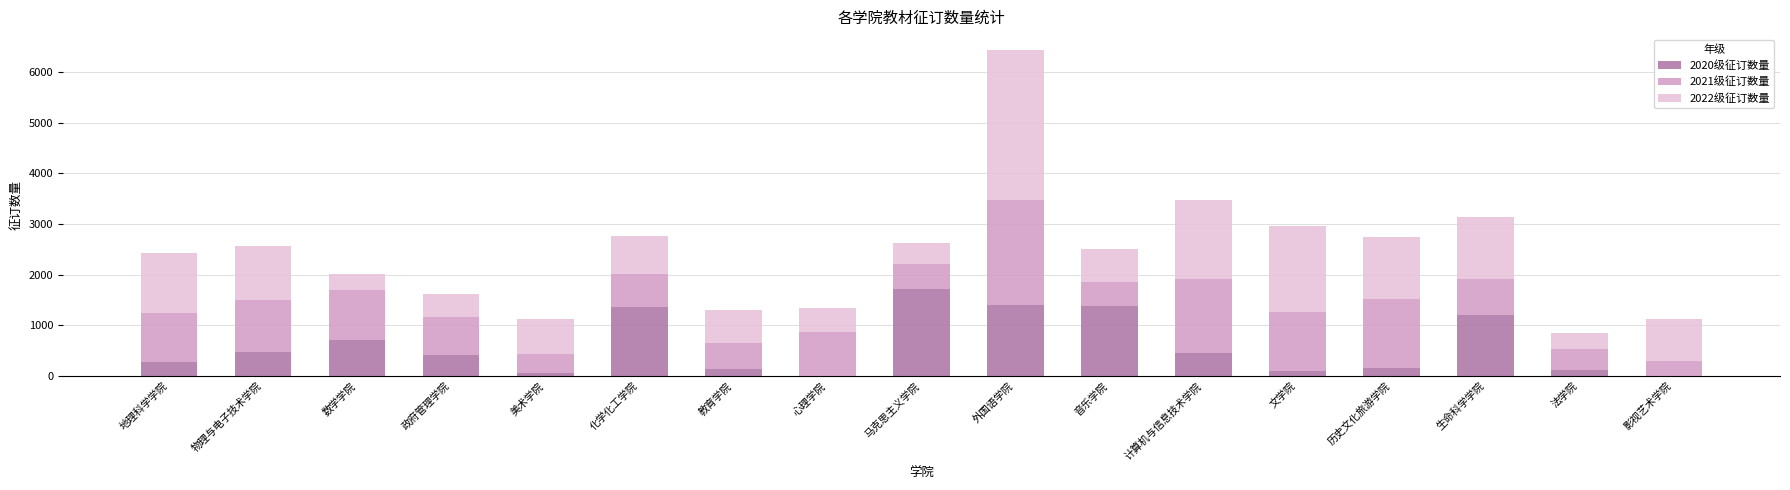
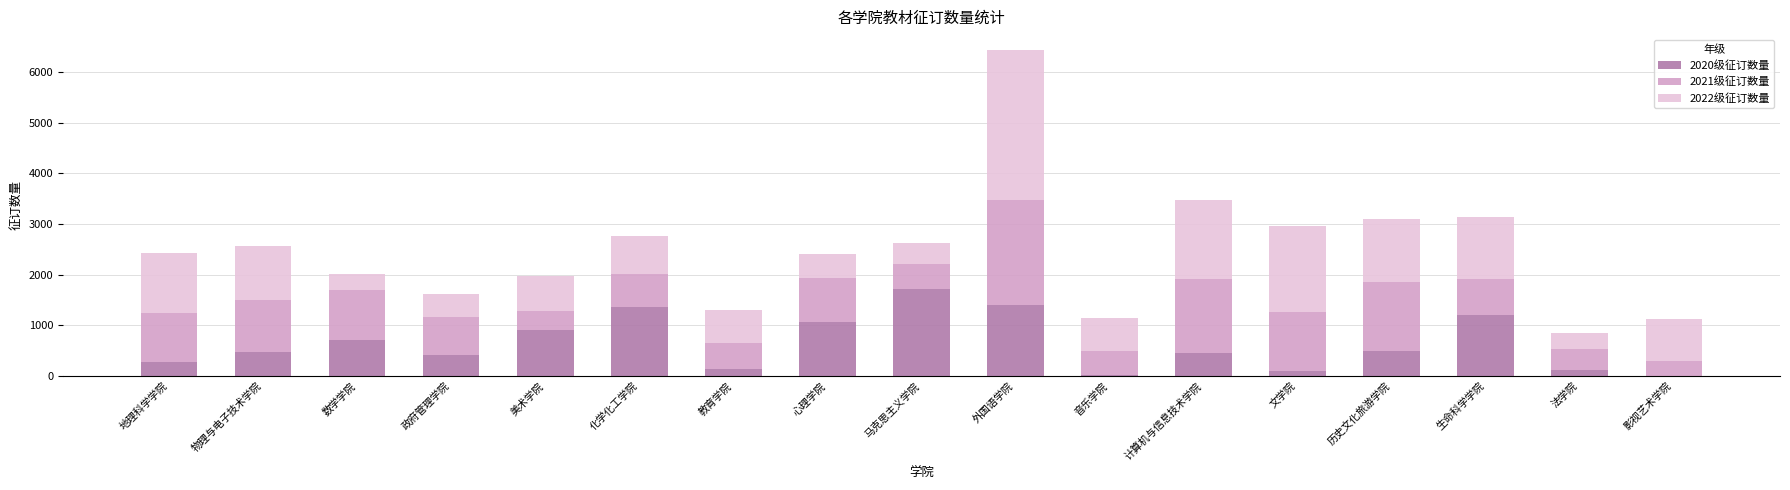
2020级征订数量, 美术学院: 100 -> 900
2020级征订数量, 心理学院: 0 -> 1100
2020级征订数量, 音乐学院: 1400 -> 0
2020级征订数量, 历史文化旅游学院: 200 -> 500
